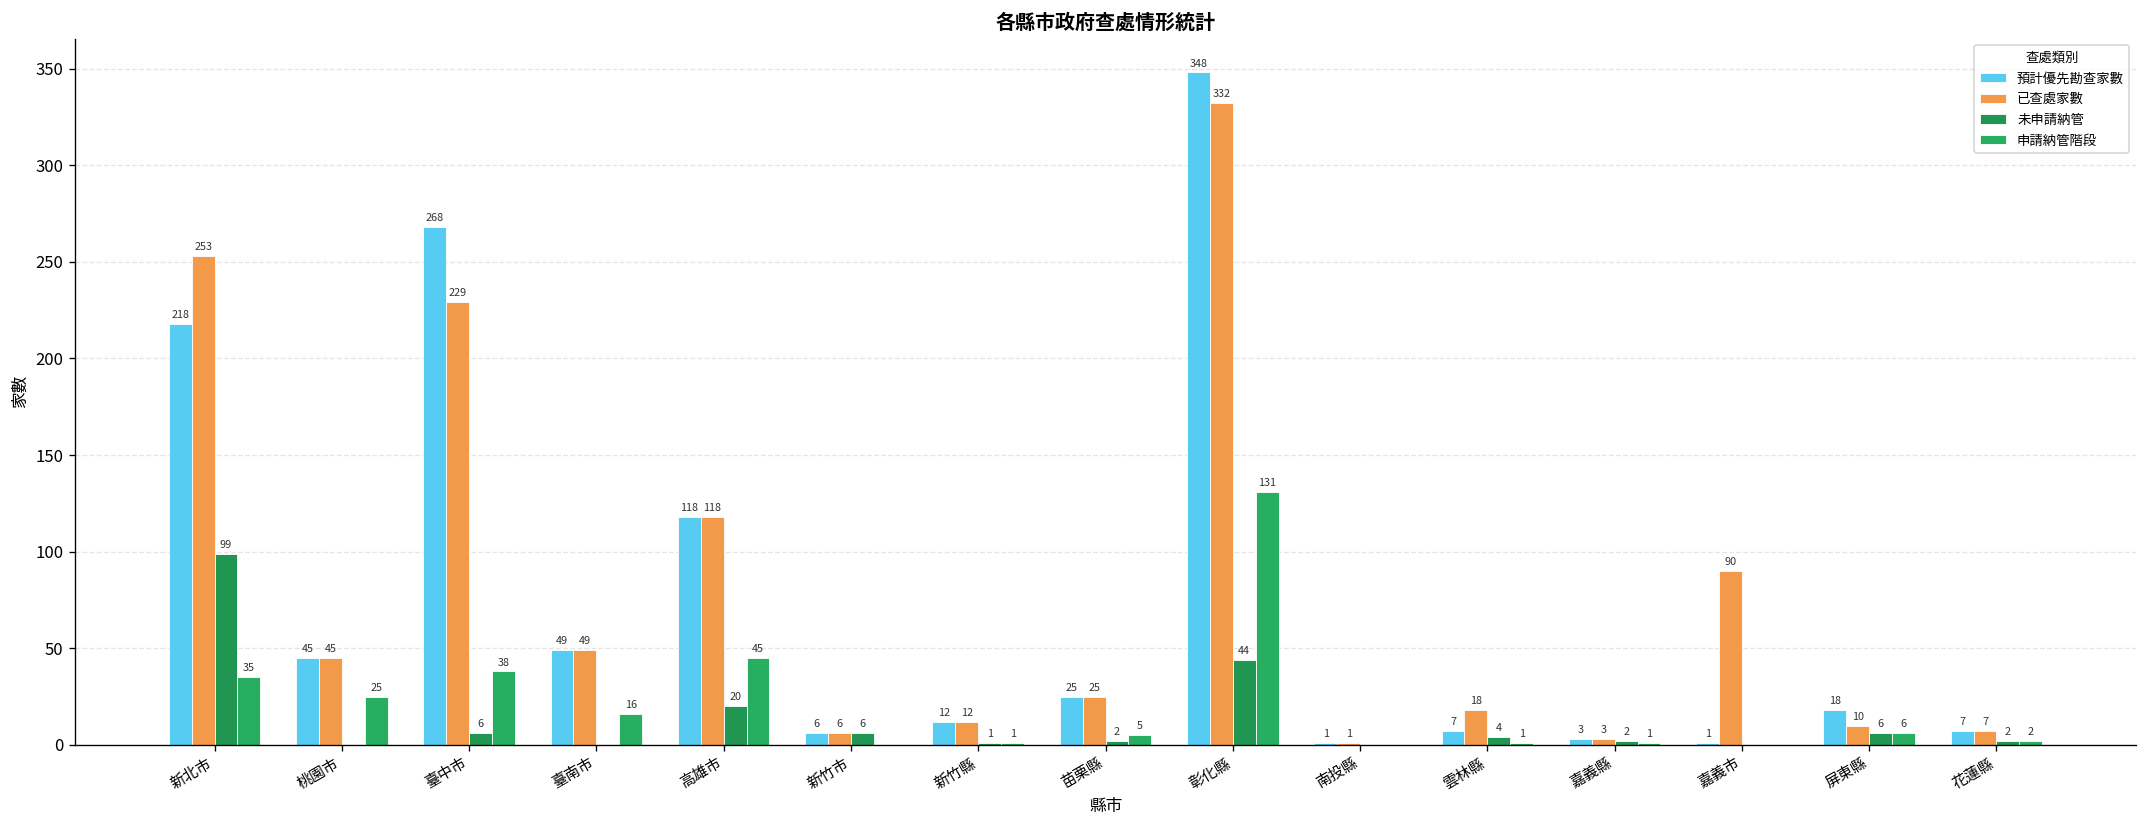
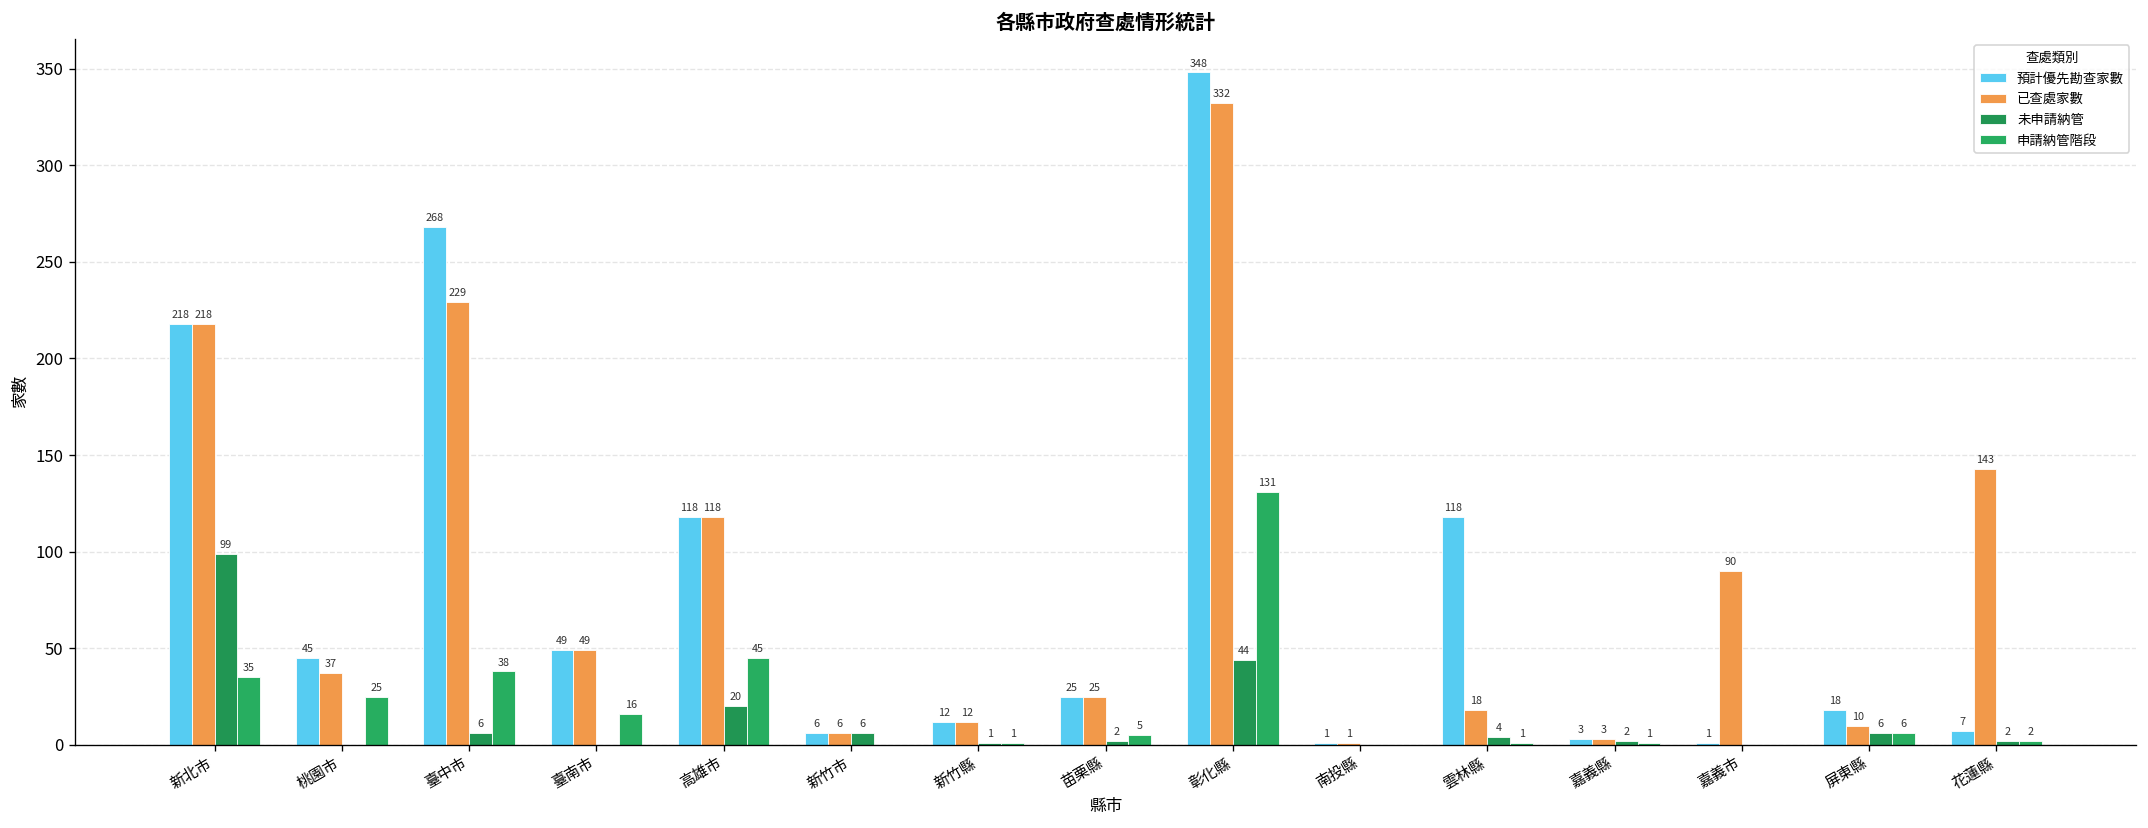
已查處家數, 新北市: 253 -> 218
已查處家數, 桃園市: 45 -> 37
預計優先勘查家數, 雲林縣: 7 -> 118
已查處家數, 花蓮縣: 7 -> 143
